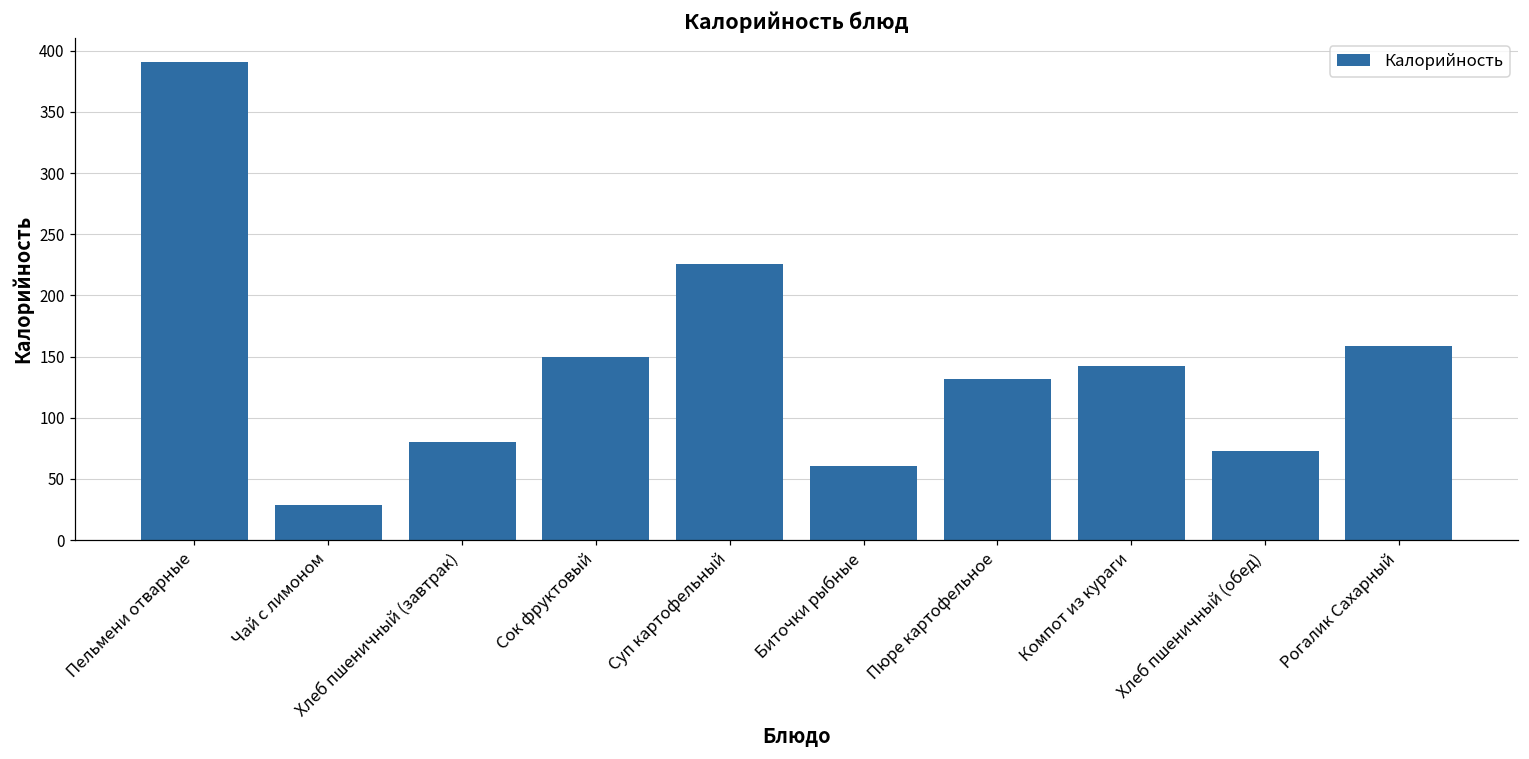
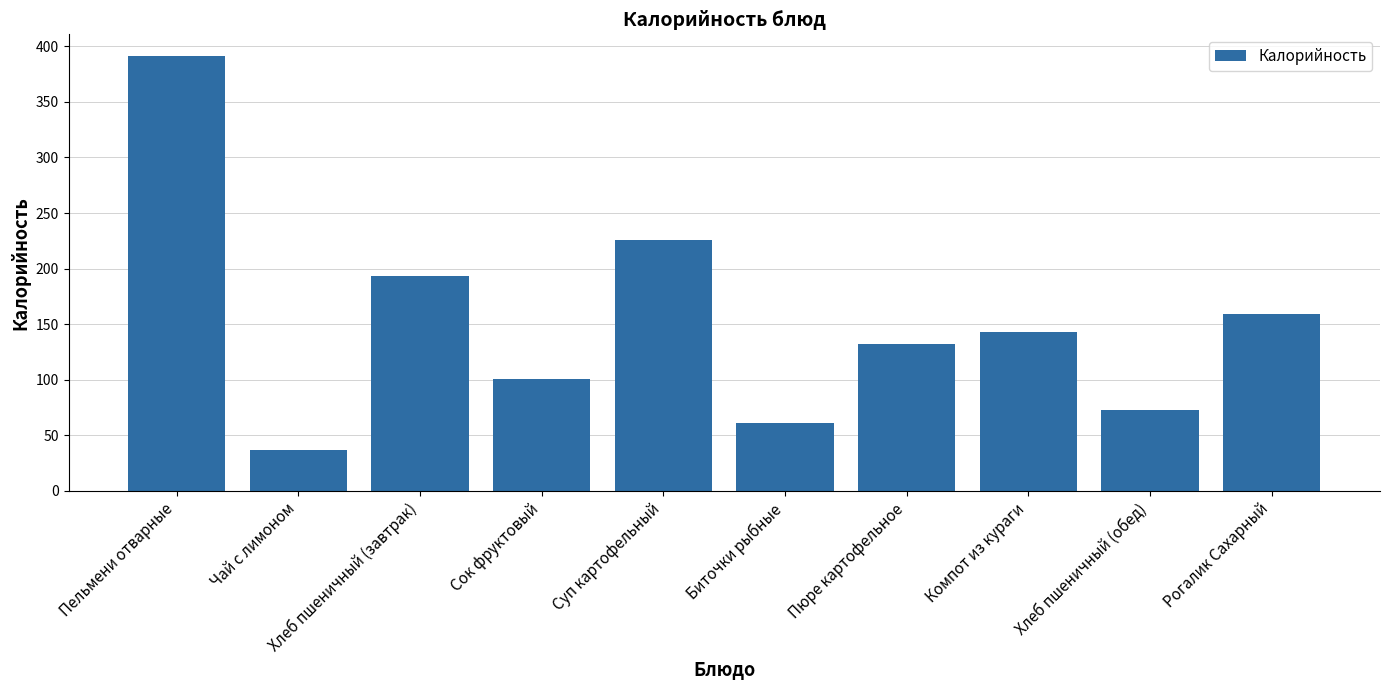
Чай с лимоном: 29 -> 37
Хлеб пшеничный (завтрак): 80 -> 193
Сок фруктовый: 150 -> 100
